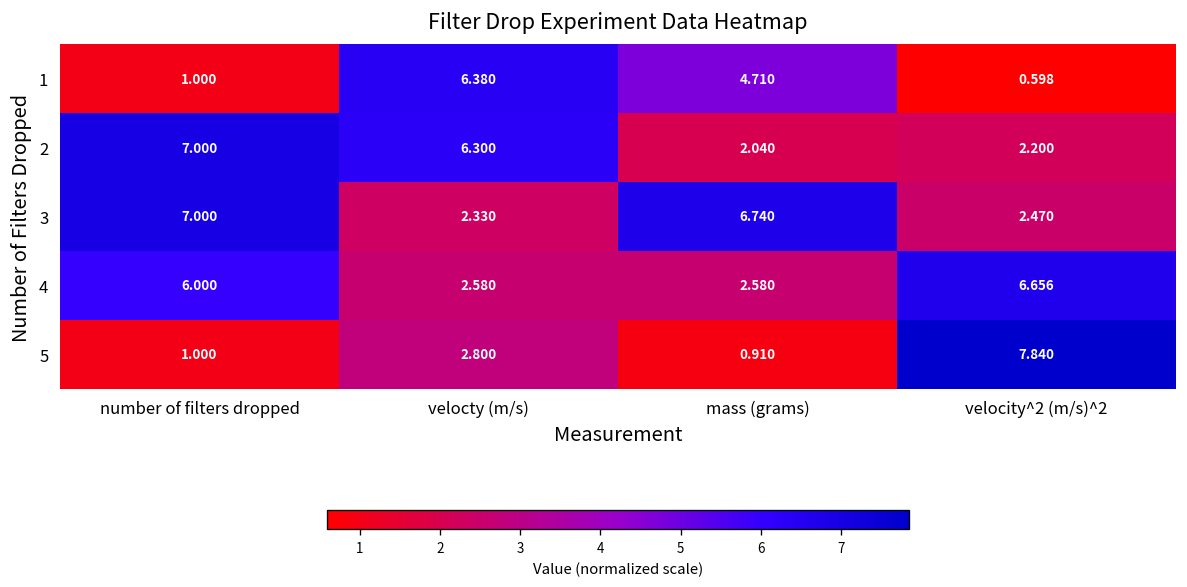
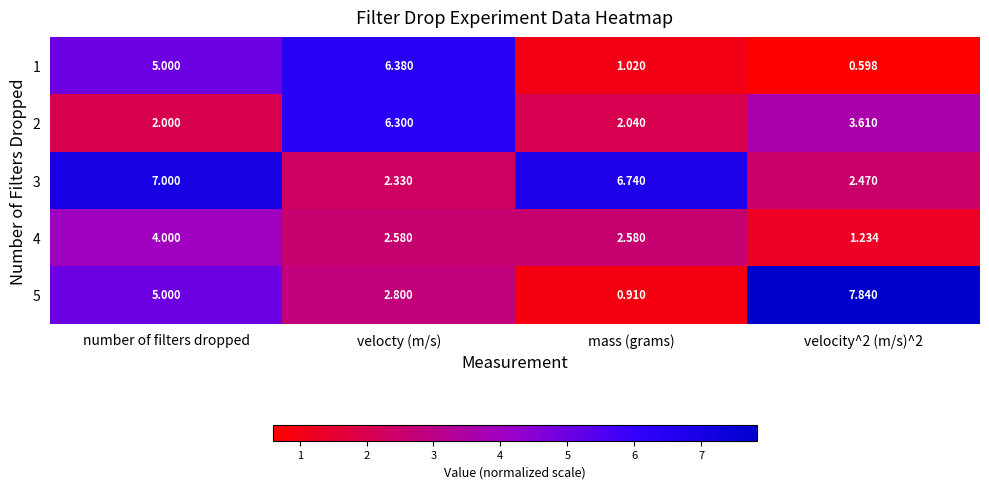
1, number of filters dropped: 1.000 -> 5.000
1, mass (grams): 4.710 -> 1.020
2, number of filters dropped: 7.000 -> 2.000
2, velocity^2 (m/s)^2: 2.200 -> 3.610
4, number of filters dropped: 6.000 -> 4.000
4, velocity^2 (m/s)^2: 6.656 -> 1.234
5, number of filters dropped: 1.000 -> 5.000
